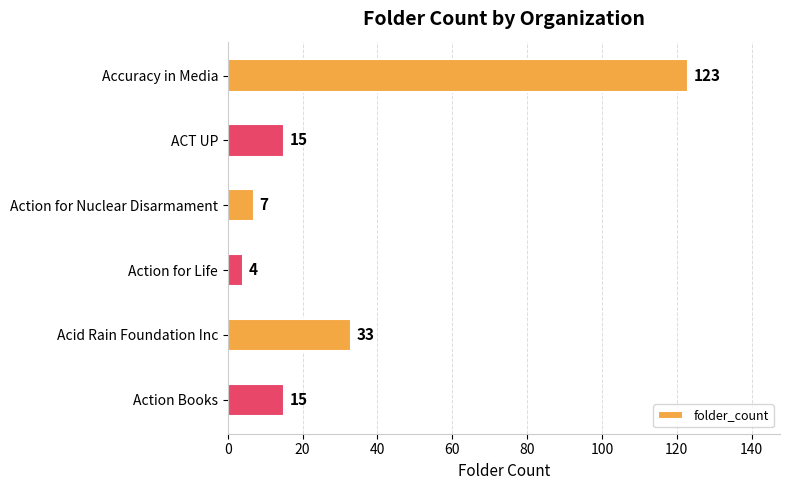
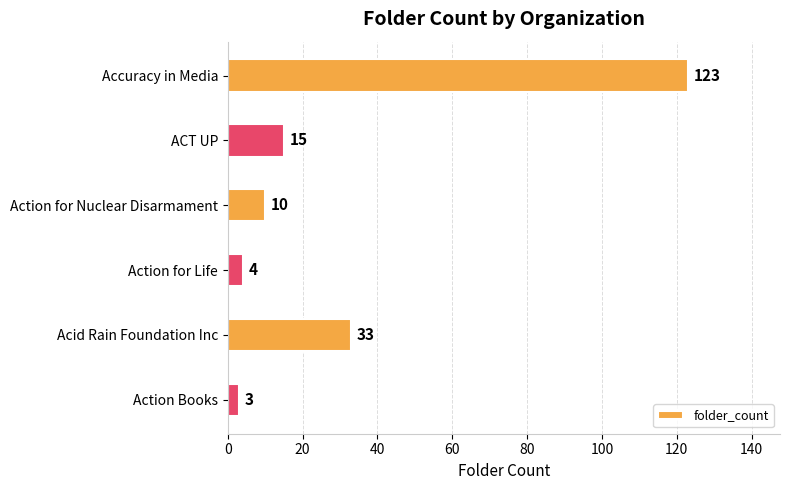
Action for Nuclear Disarmament: 7 -> 10
Action Books: 15 -> 3
